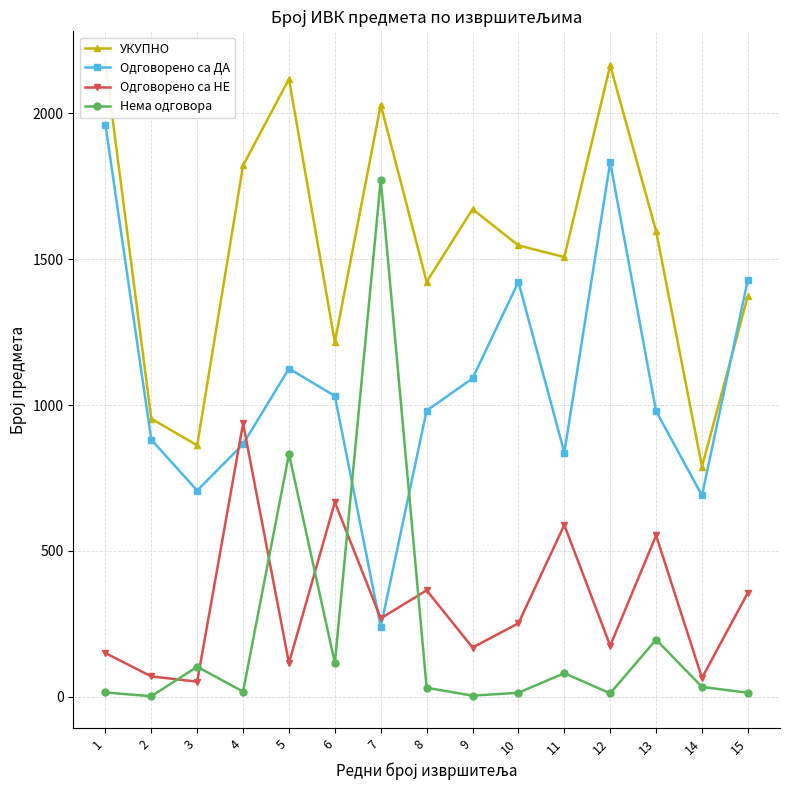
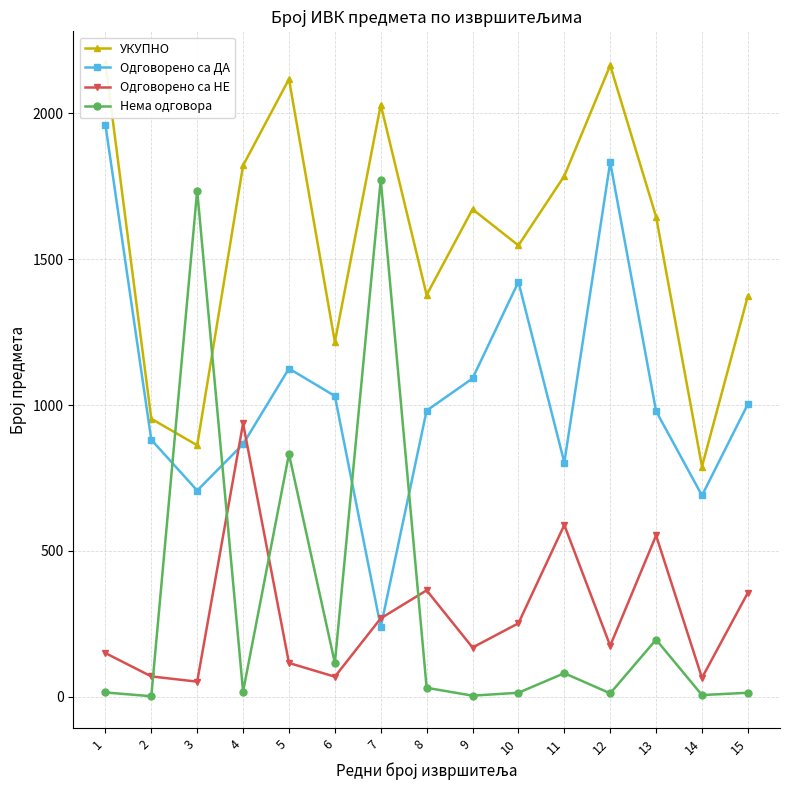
Нема одговора, 3: 100 -> 1740
Одговорено са НЕ, 6: 670 -> 70
УКУПНО, 8: 1420 -> 1380
УКУПНО, 11: 1510 -> 1790
Одговорено са ДА, 11: 840 -> 800
УКУПНО, 13: 1600 -> 1650
Нема одговора, 14: 30 -> 10
Одговорено са ДА, 15: 1430 -> 1000
